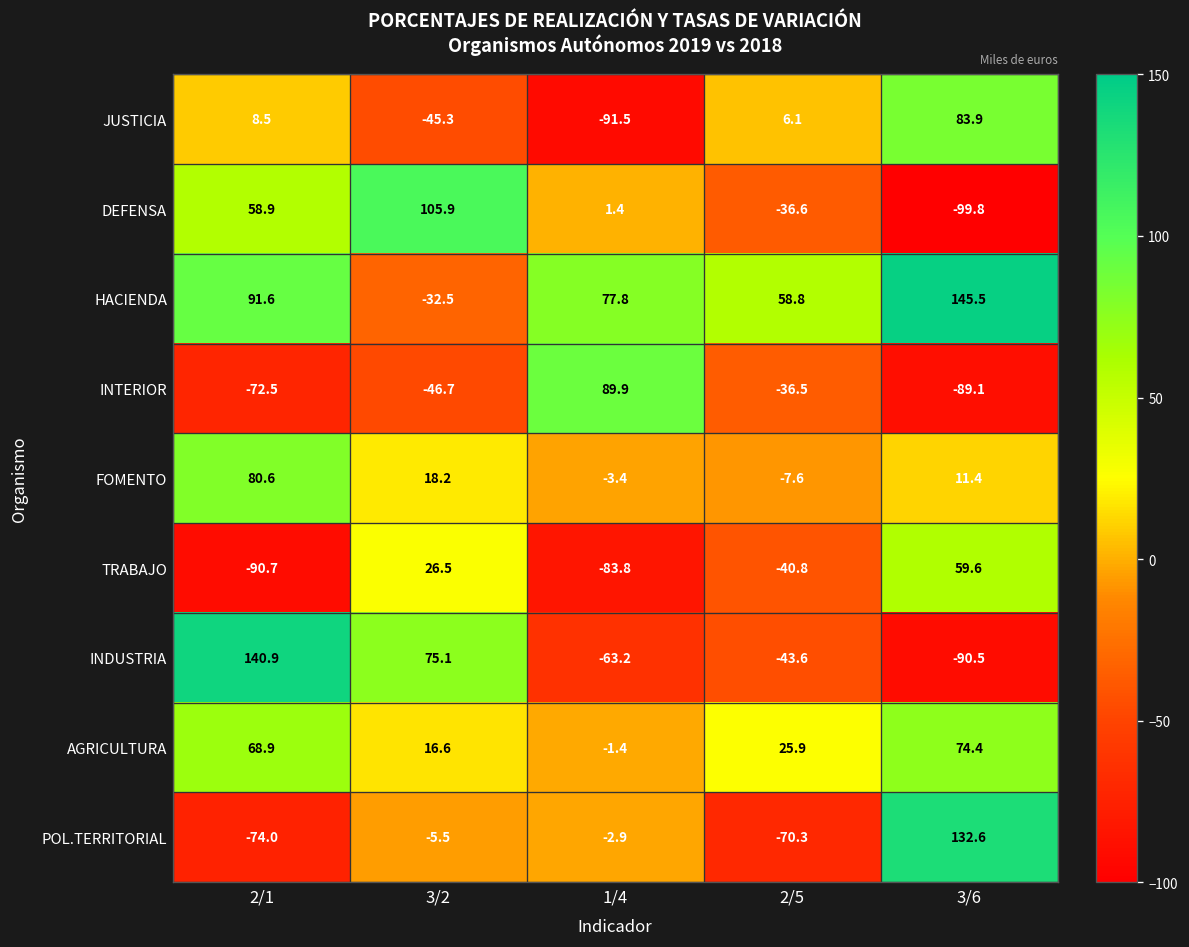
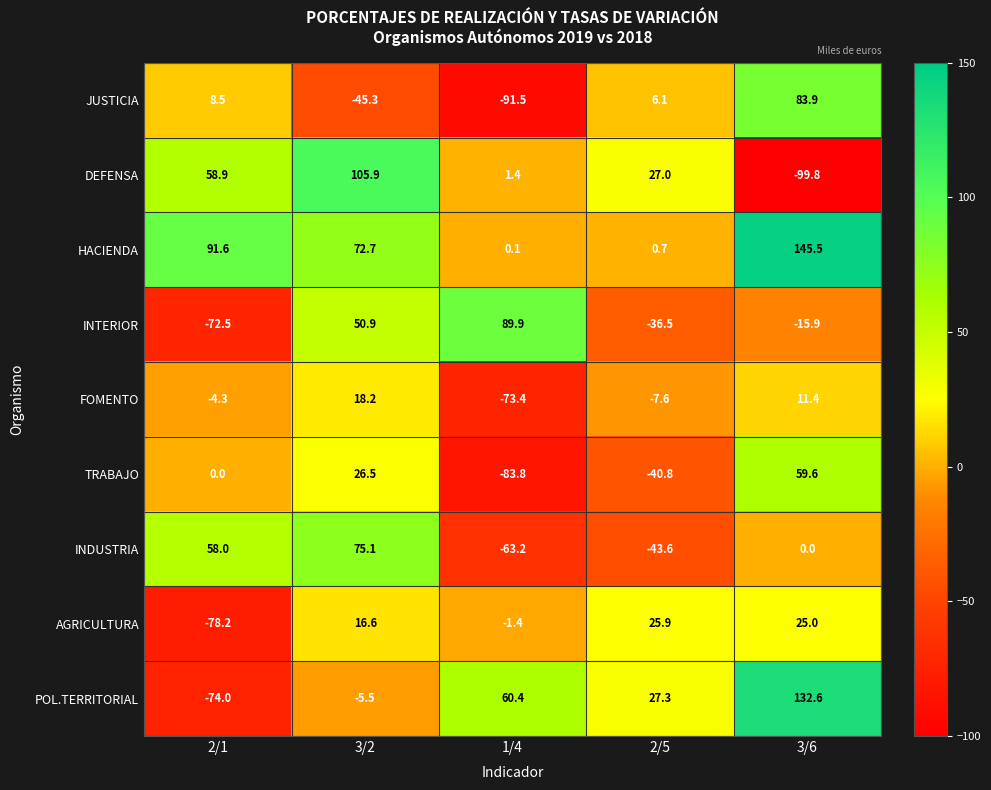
DEFENSA, 2/5: -36.6 -> 27.0
HACIENDA, 3/2: -32.5 -> 72.7
HACIENDA, 1/4: 77.8 -> 0.1
HACIENDA, 2/5: 58.8 -> 0.7
INTERIOR, 3/2: -46.7 -> 50.9
INTERIOR, 3/6: -89.1 -> -15.9
FOMENTO, 2/1: 80.6 -> -4.3
FOMENTO, 1/4: -3.4 -> -73.4
TRABAJO, 2/1: -90.7 -> 0.0
INDUSTRIA, 2/1: 140.9 -> 58.0
INDUSTRIA, 3/6: -90.5 -> 0.0
AGRICULTURA, 2/1: 68.9 -> -78.2
AGRICULTURA, 3/6: 74.4 -> 25.0
POL.TERRITORIAL, 1/4: -2.9 -> 60.4
POL.TERRITORIAL, 2/5: -70.3 -> 27.3
